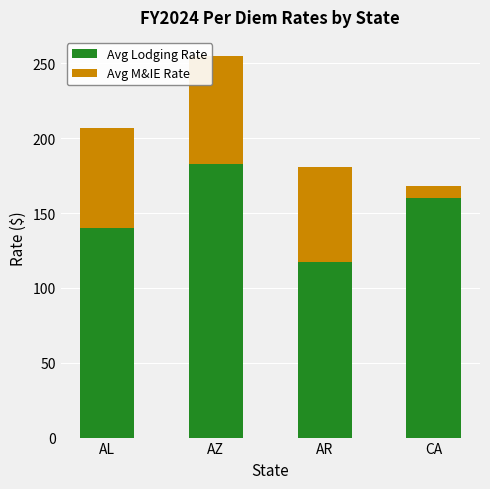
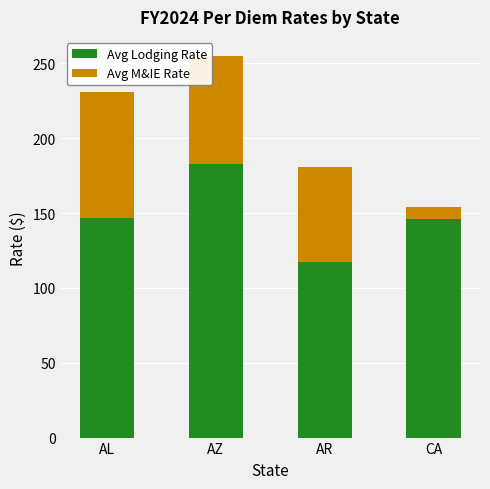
Avg Lodging Rate, AL: 140 -> 147
Avg M&IE Rate, AL: 67 -> 84
Avg Lodging Rate, CA: 160 -> 146
